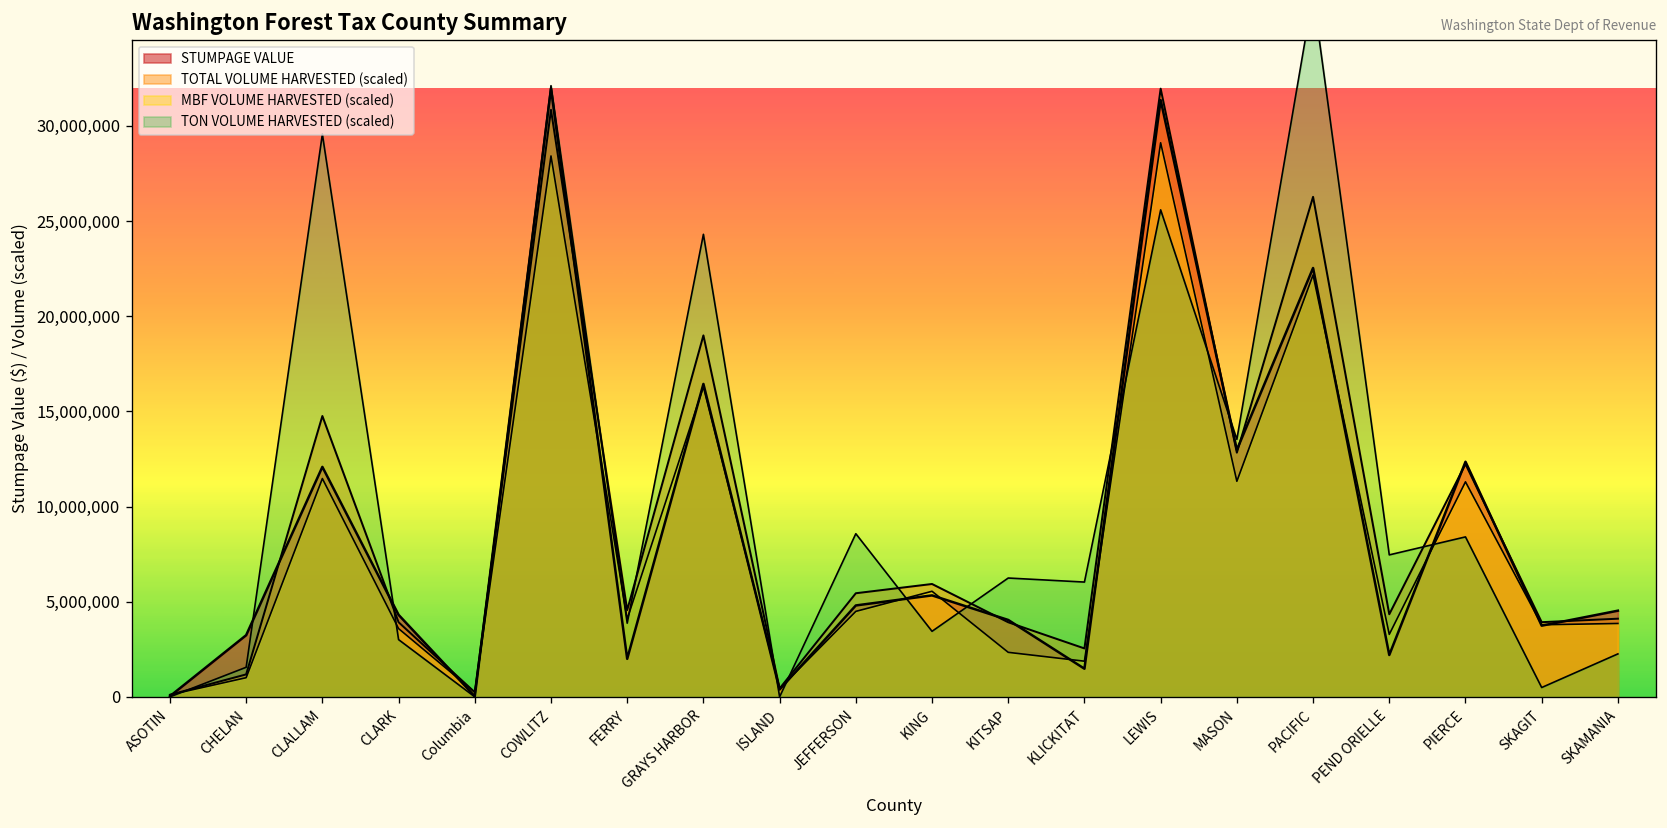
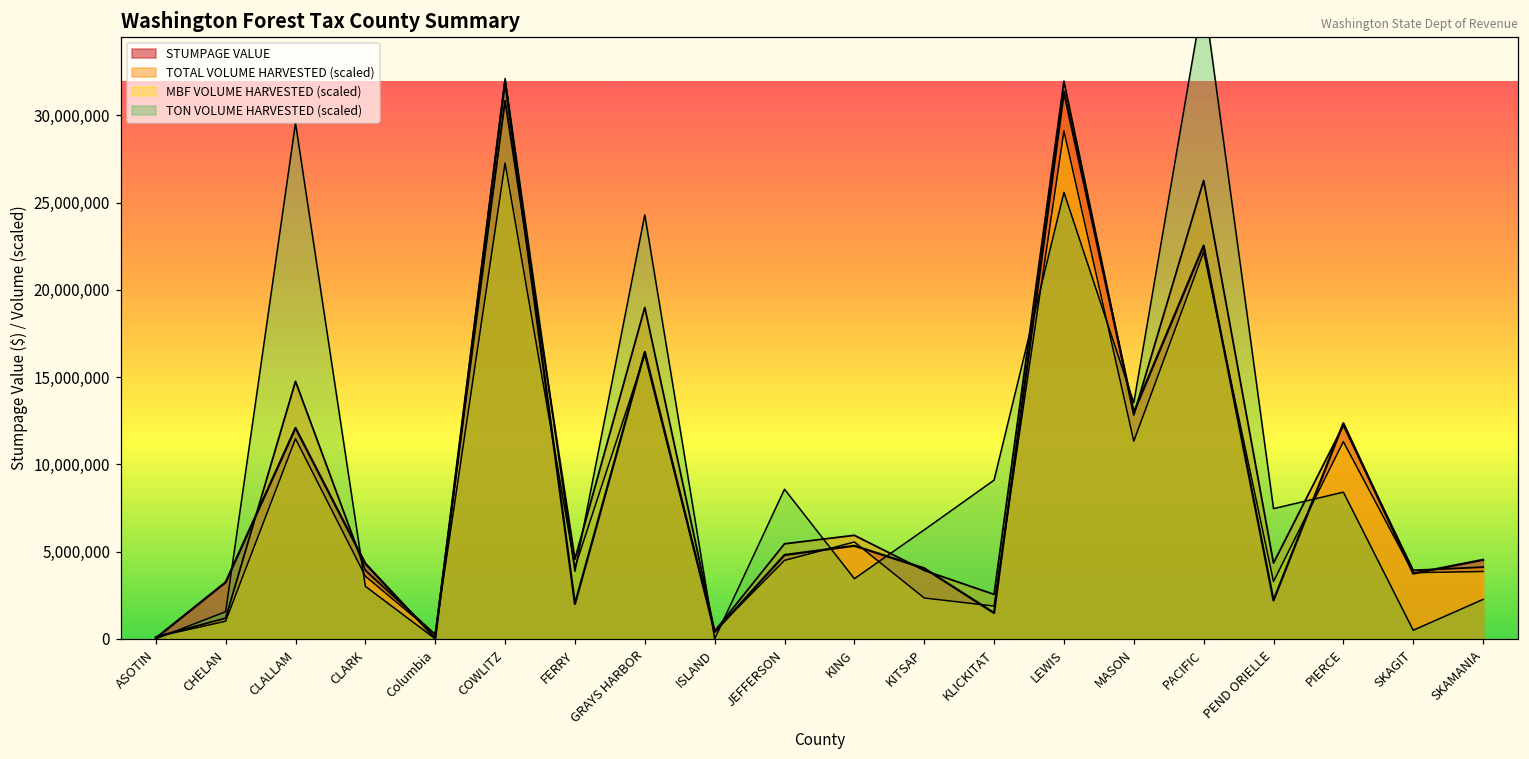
MBF VOLUME HARVESTED (scaled), COWLITZ: 28,400,000 -> 27,300,000
TON VOLUME HARVESTED (scaled), KLICKITAT: 6,000,000 -> 9,100,000
